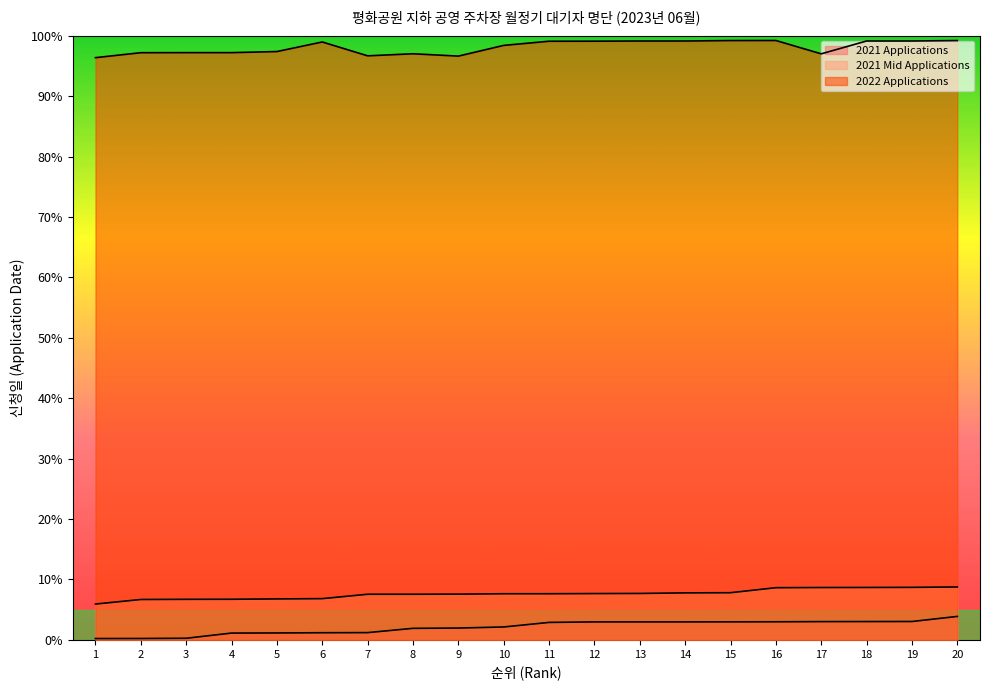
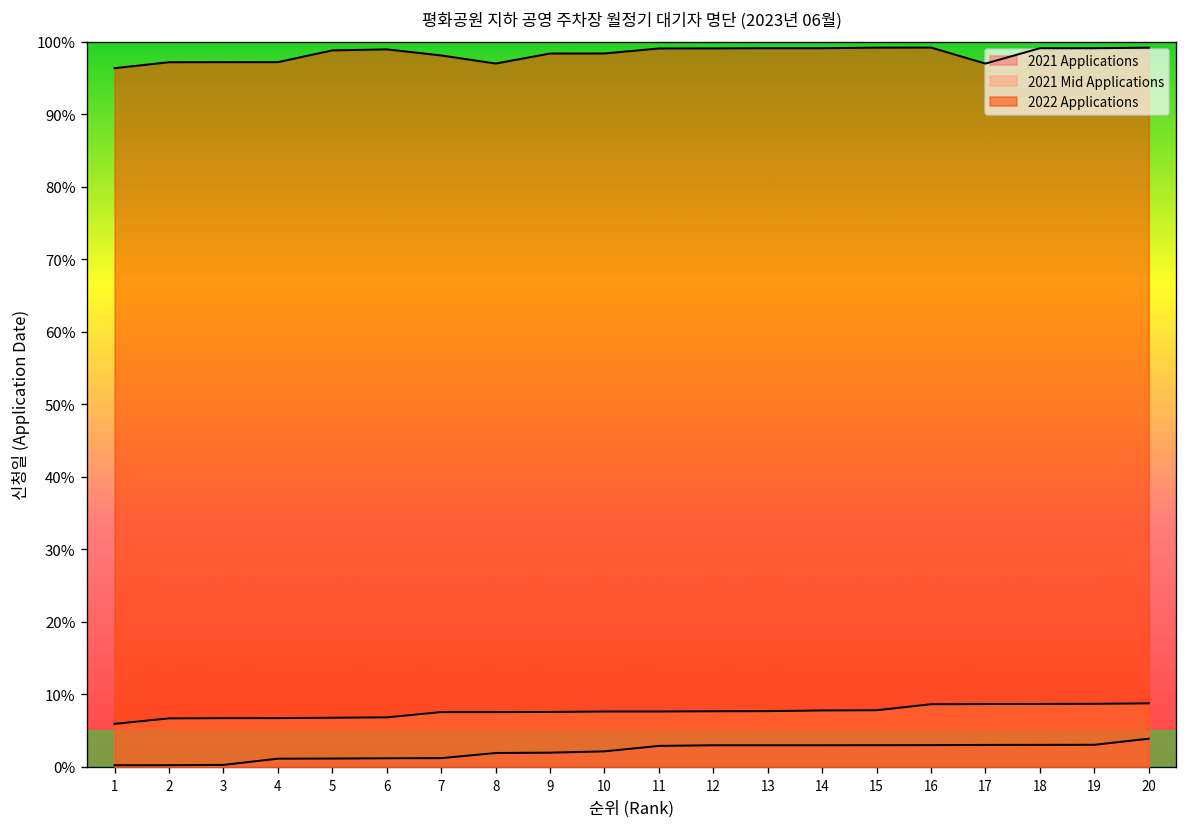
2022 Applications, 5: 97% -> 99%
2022 Applications, 7: 97% -> 98%
2022 Applications, 9: 97% -> 98%
